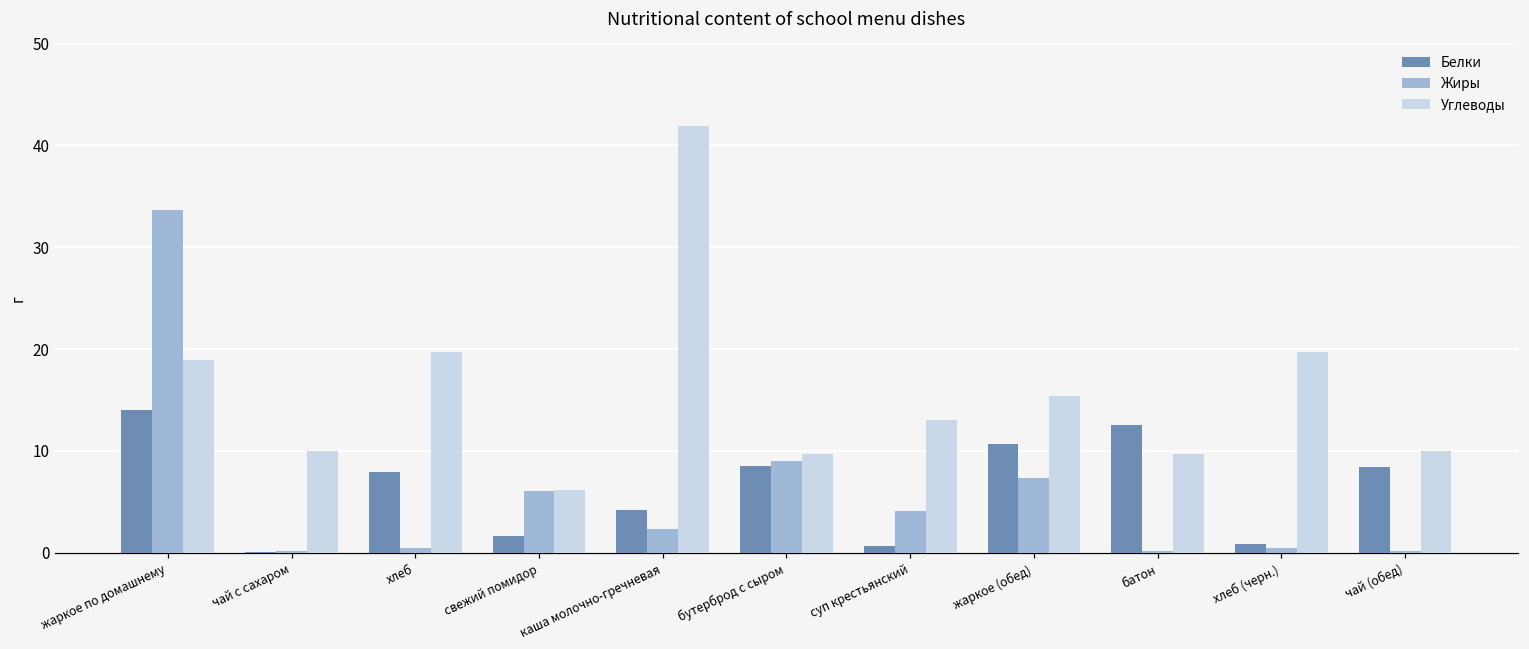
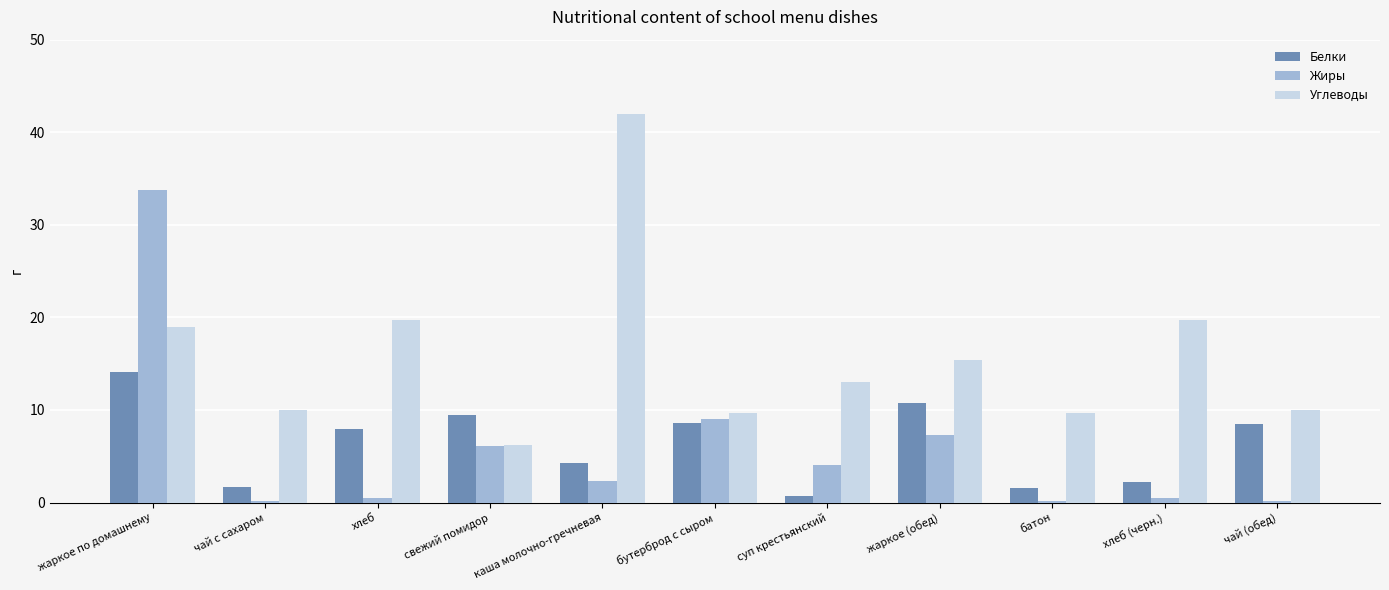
Белки, чай с сахаром: 0 -> 2
Белки, свежий помидор: 2 -> 10
Белки, батон: 13 -> 2
Белки, хлеб (черн.): 1 -> 2
